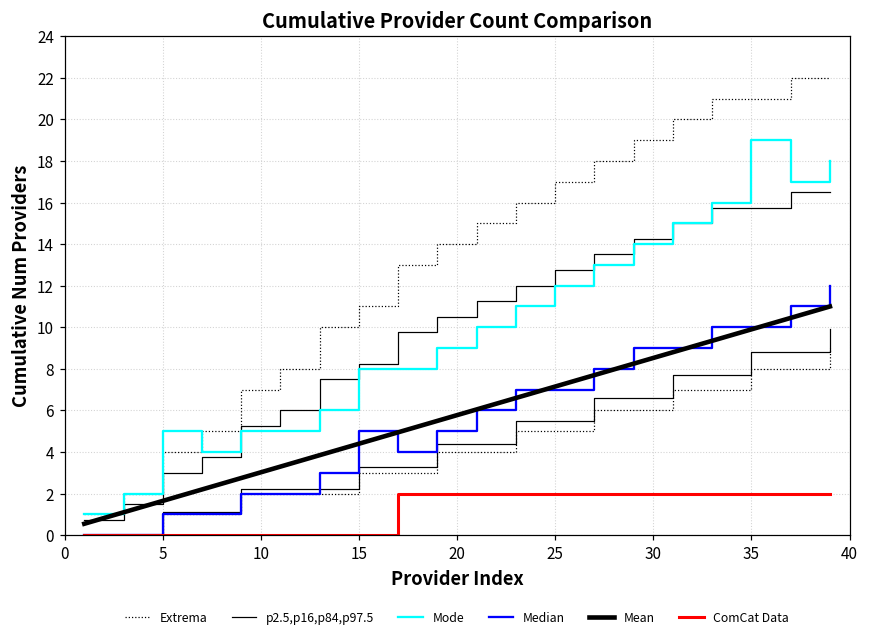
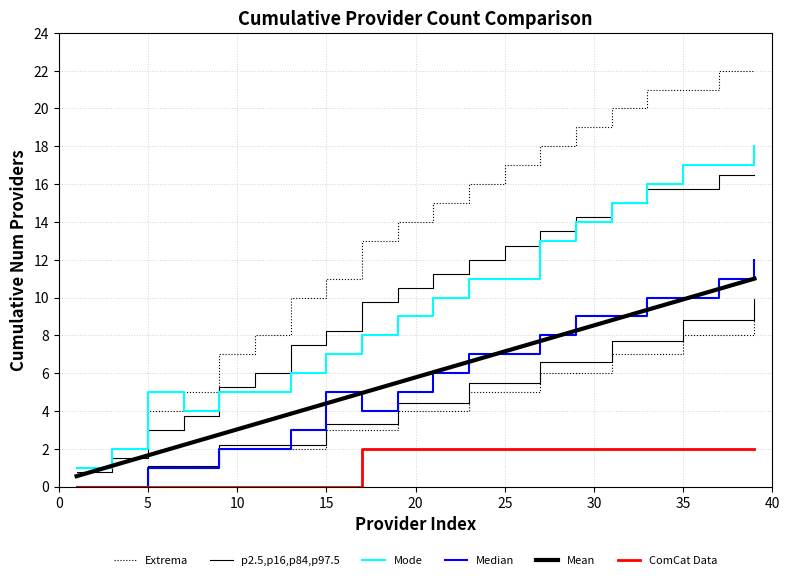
Mode, 15: 8 -> 7
Mode, 25: 12 -> 11
Mode, 35: 19 -> 17
